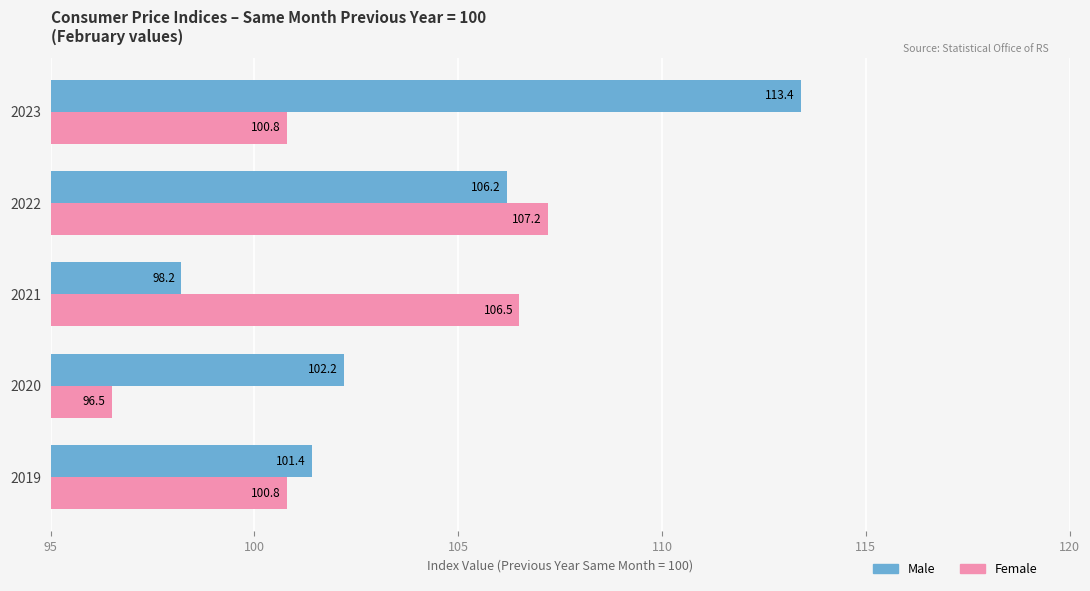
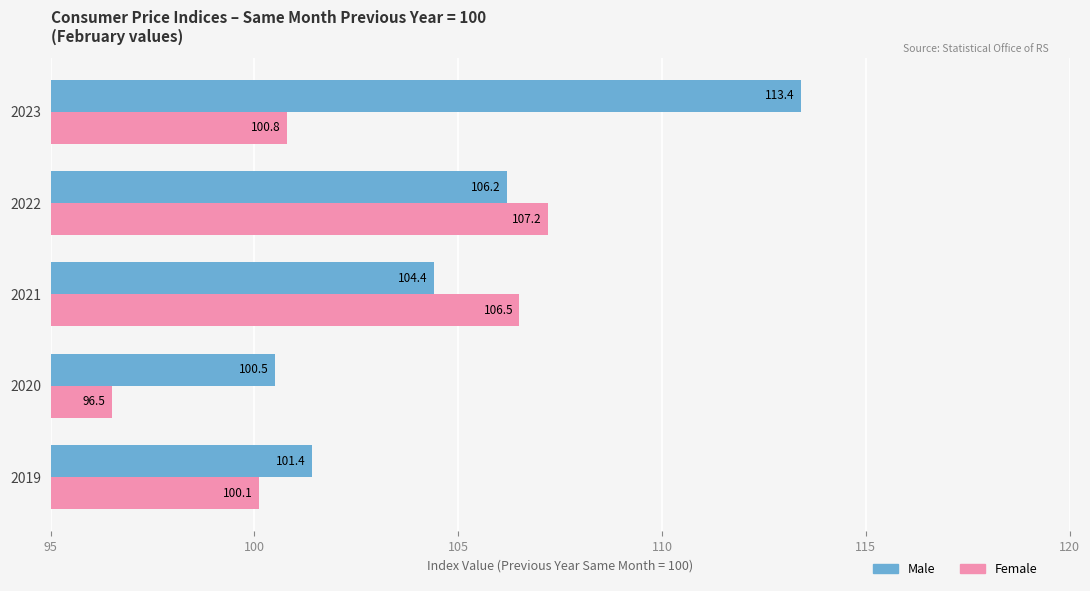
Male, 2021: 98.2 -> 104.4
Male, 2020: 102.2 -> 100.5
Female, 2019: 100.8 -> 100.1
